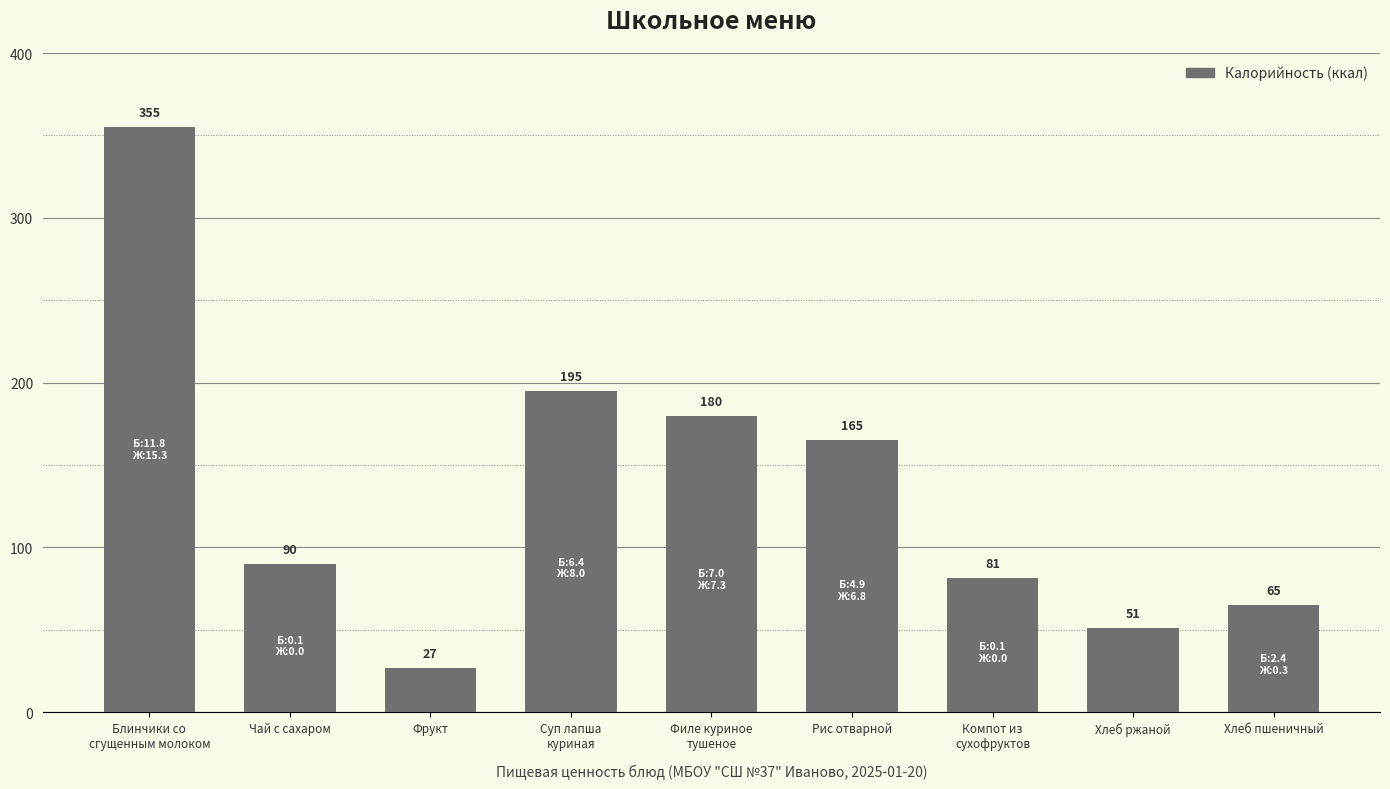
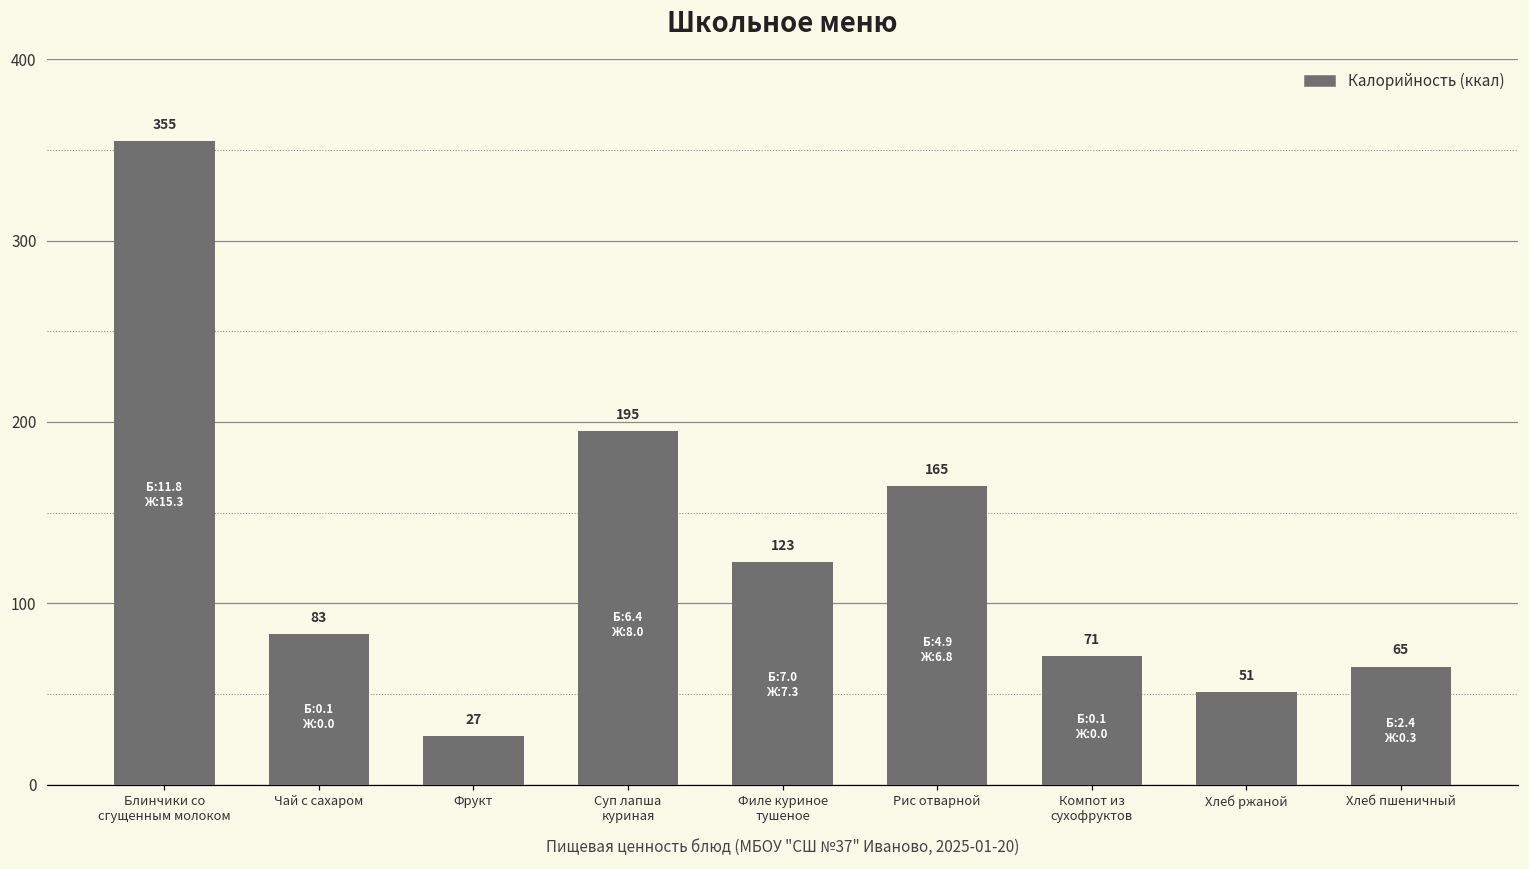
Чай с сахаром: 90 -> 83
Филе куриное тушеное: 180 -> 123
Компот из сухофруктов: 81 -> 71
